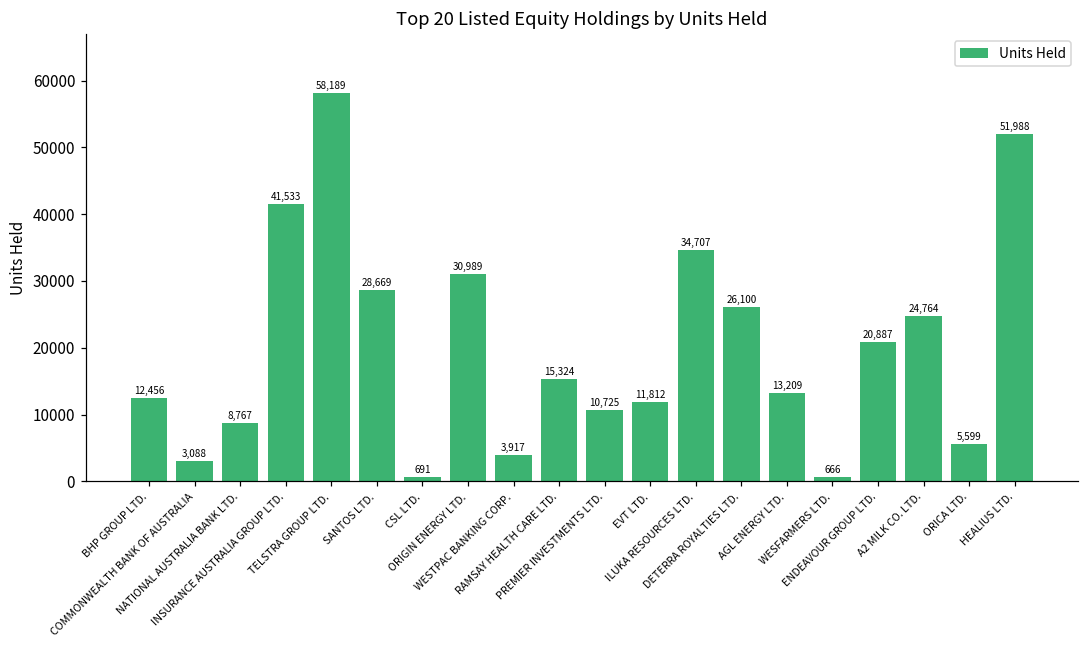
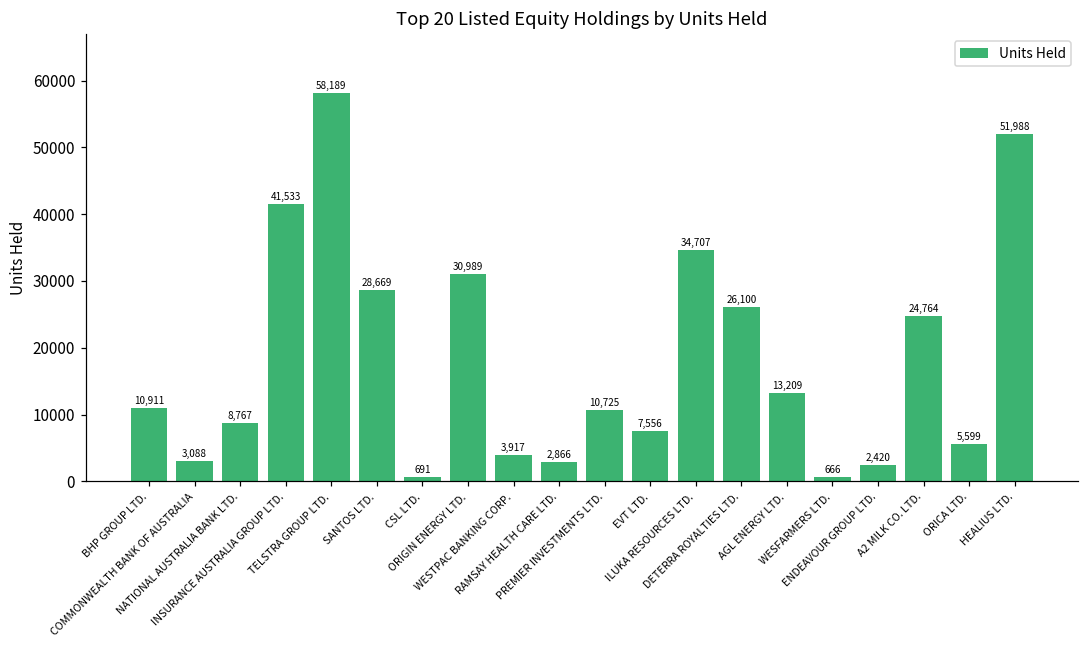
BHP GROUP LTD.: 12,456 -> 10,911
RAMSAY HEALTH CARE LTD.: 15,324 -> 2,866
EVT LTD.: 11,812 -> 7,556
ENDEAVOUR GROUP LTD.: 20,887 -> 2,420
